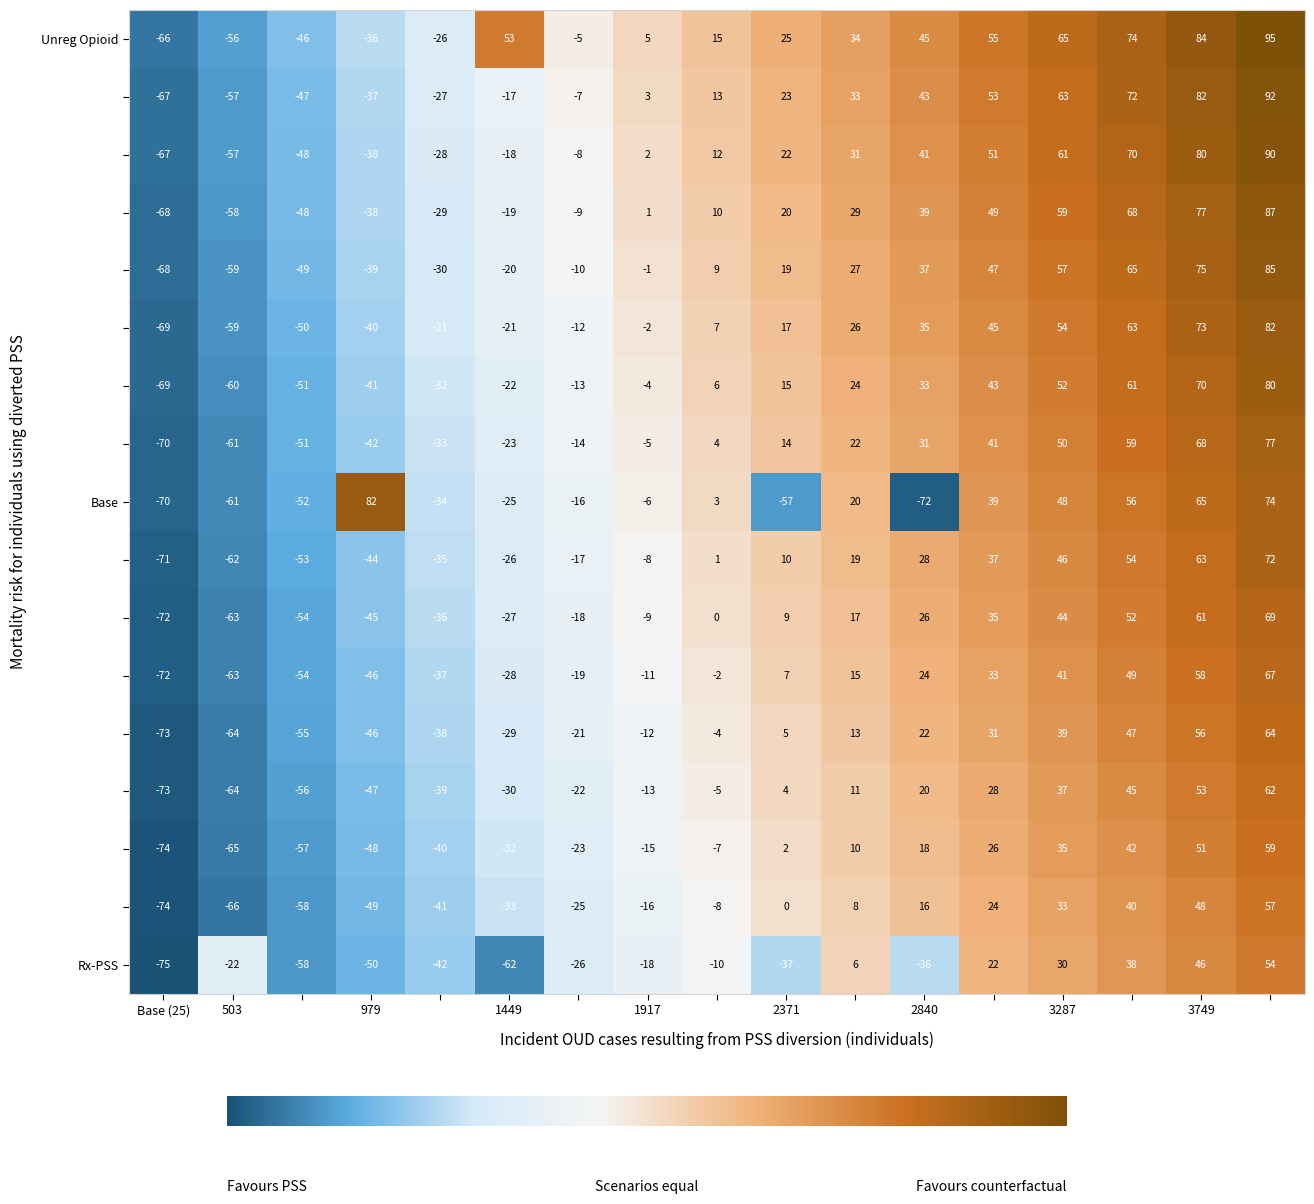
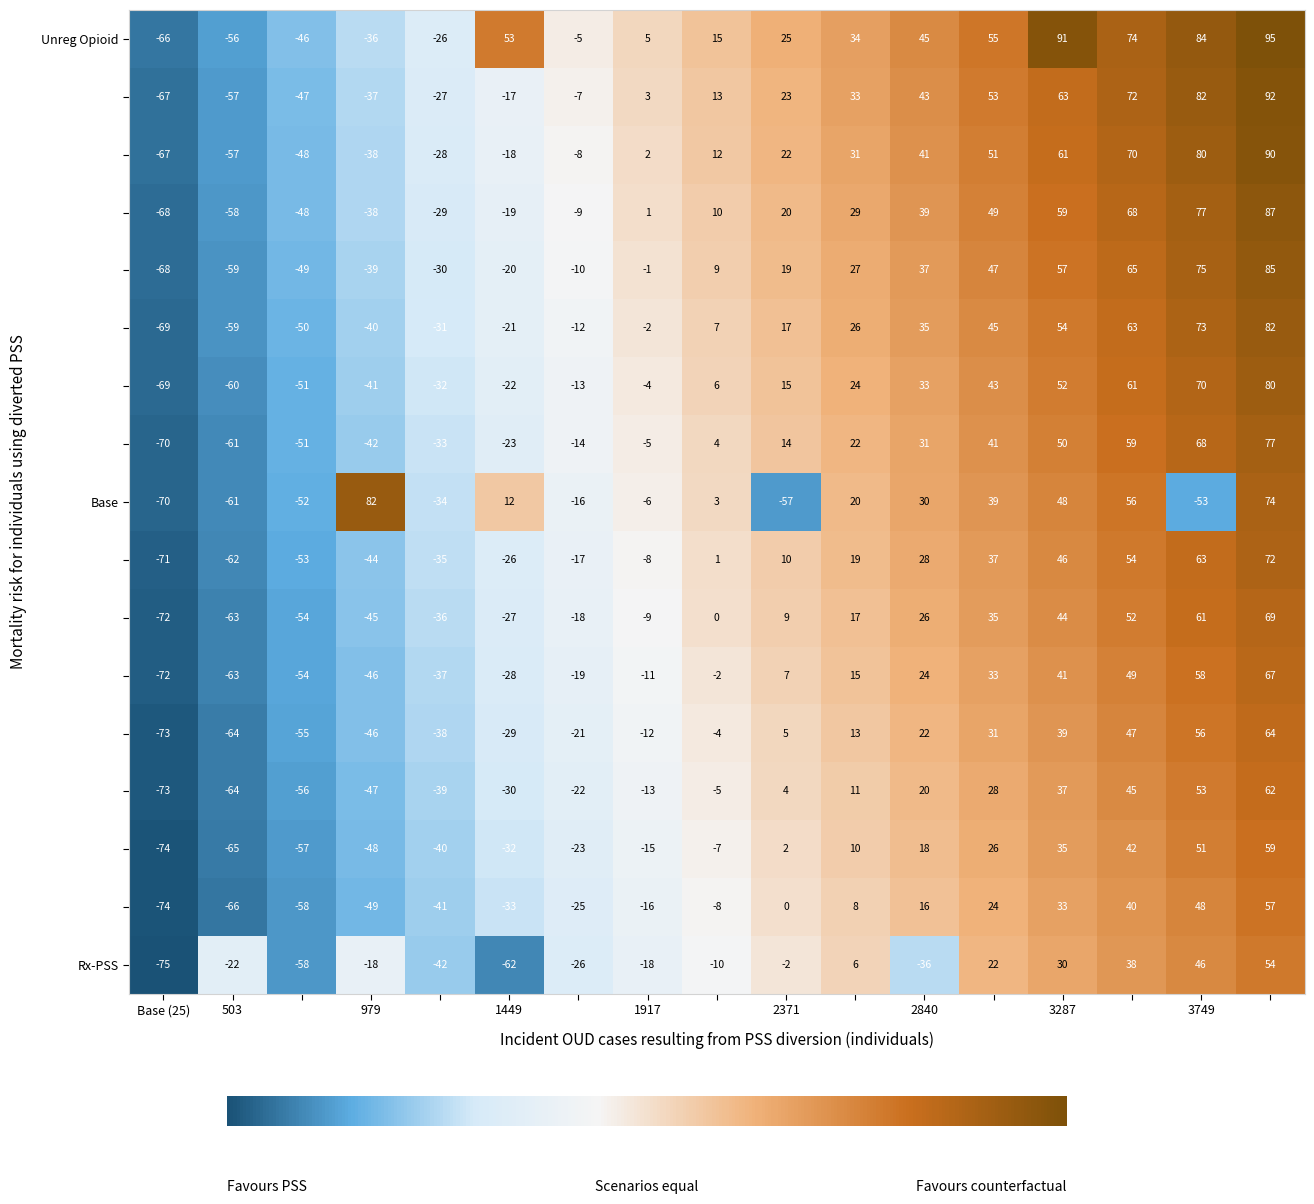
Unreg Opioid, 3287: 65 -> 91
Base, 1449: -25 -> 12
Base, 2840: -72 -> 30
Base, 3749: 65 -> -53
Rx-PSS, 979: -50 -> -18
Rx-PSS, 2371: -37 -> -2
